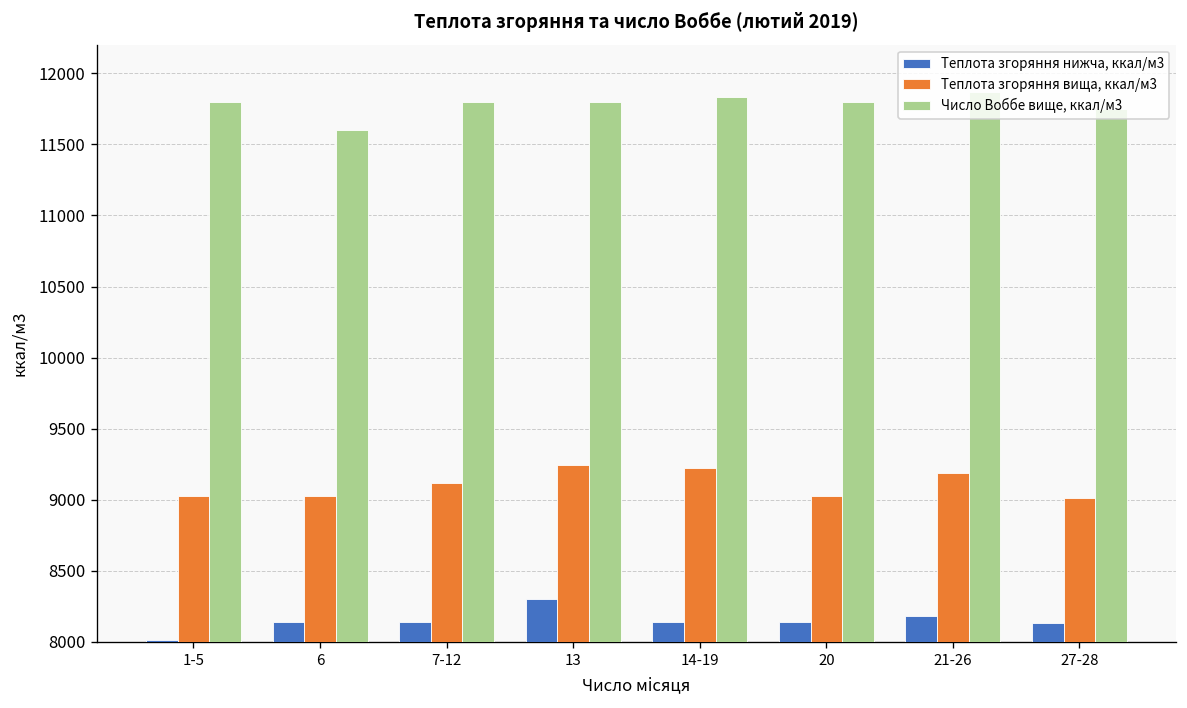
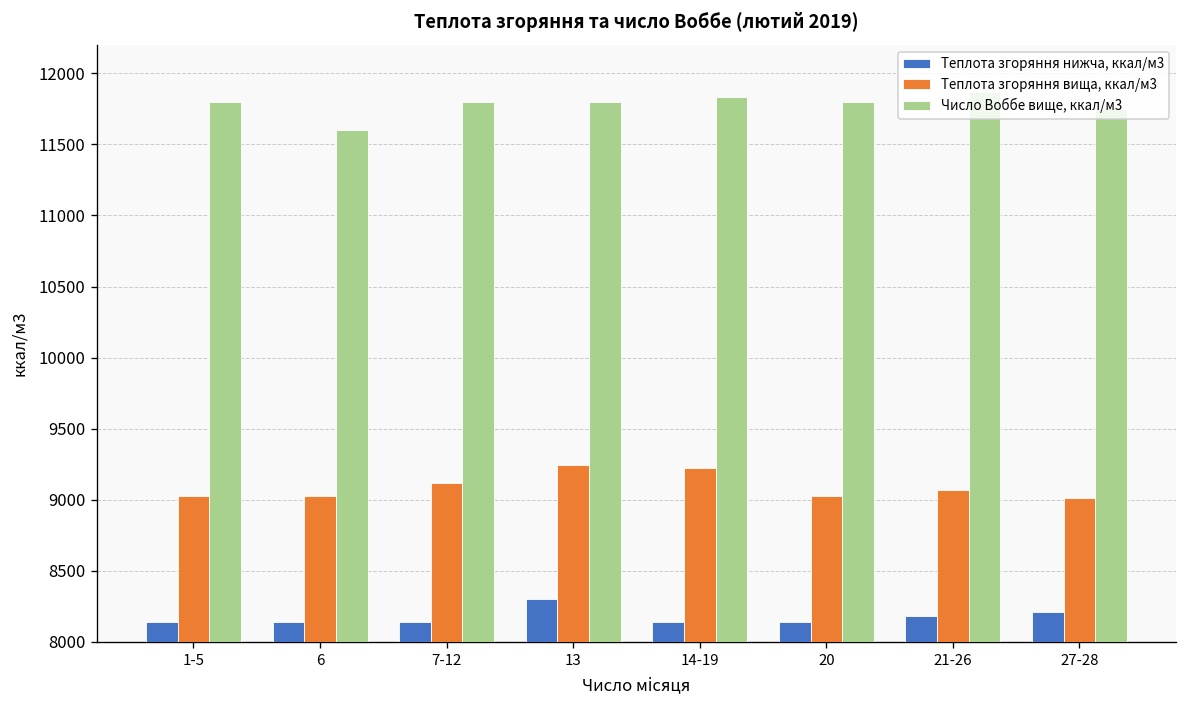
Теплота згоряння нижча, ккал/м3, 1-5: 8010 -> 8140
Теплота згоряння вища, ккал/м3, 21-26: 9190 -> 9070
Теплота згоряння нижча, ккал/м3, 27-28: 8130 -> 8210
